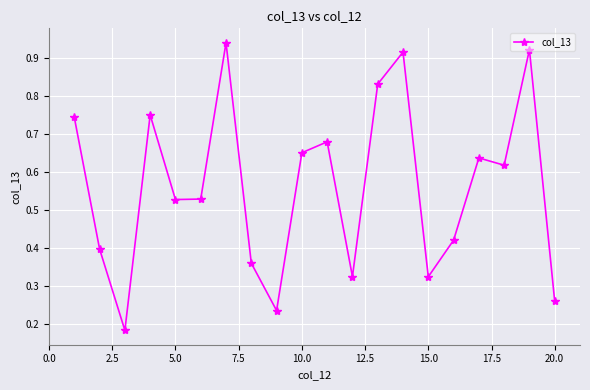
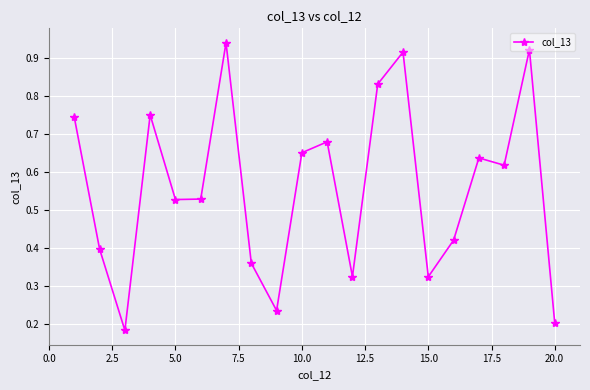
20.0: 0.26 -> 0.20
